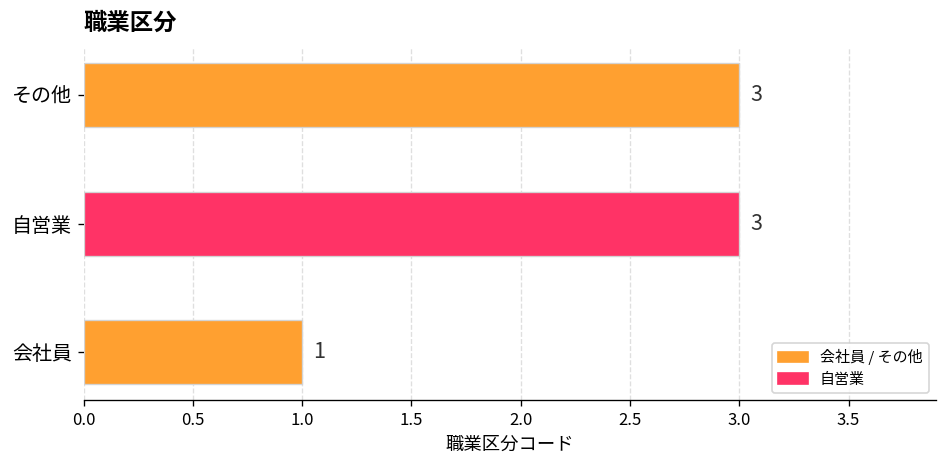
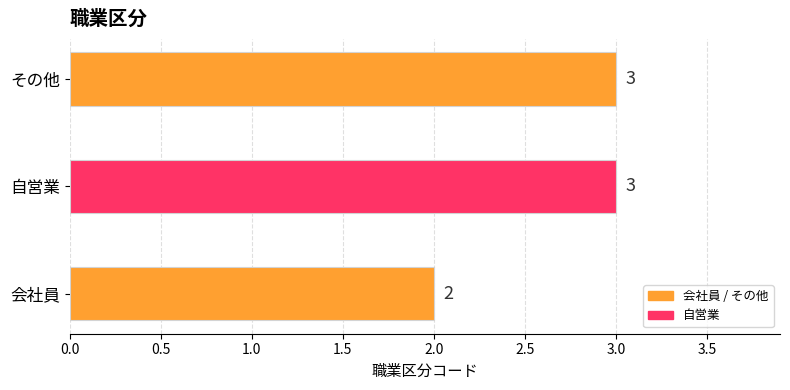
会社員: 1 -> 2
